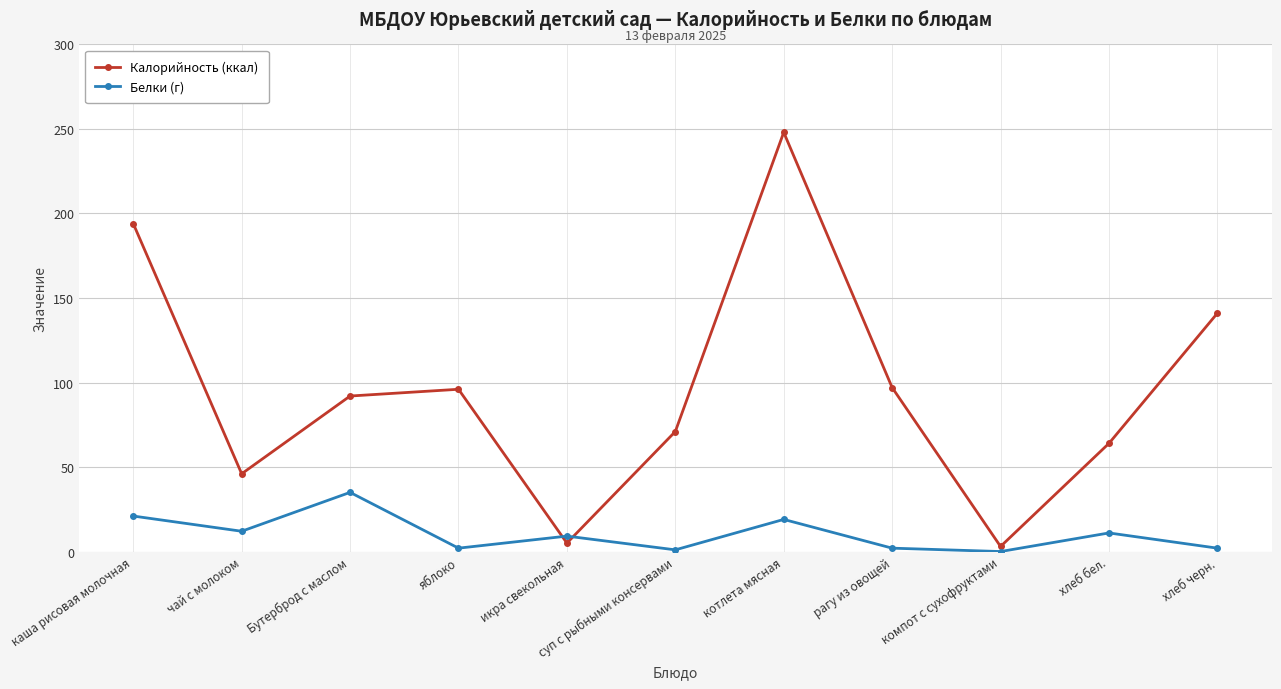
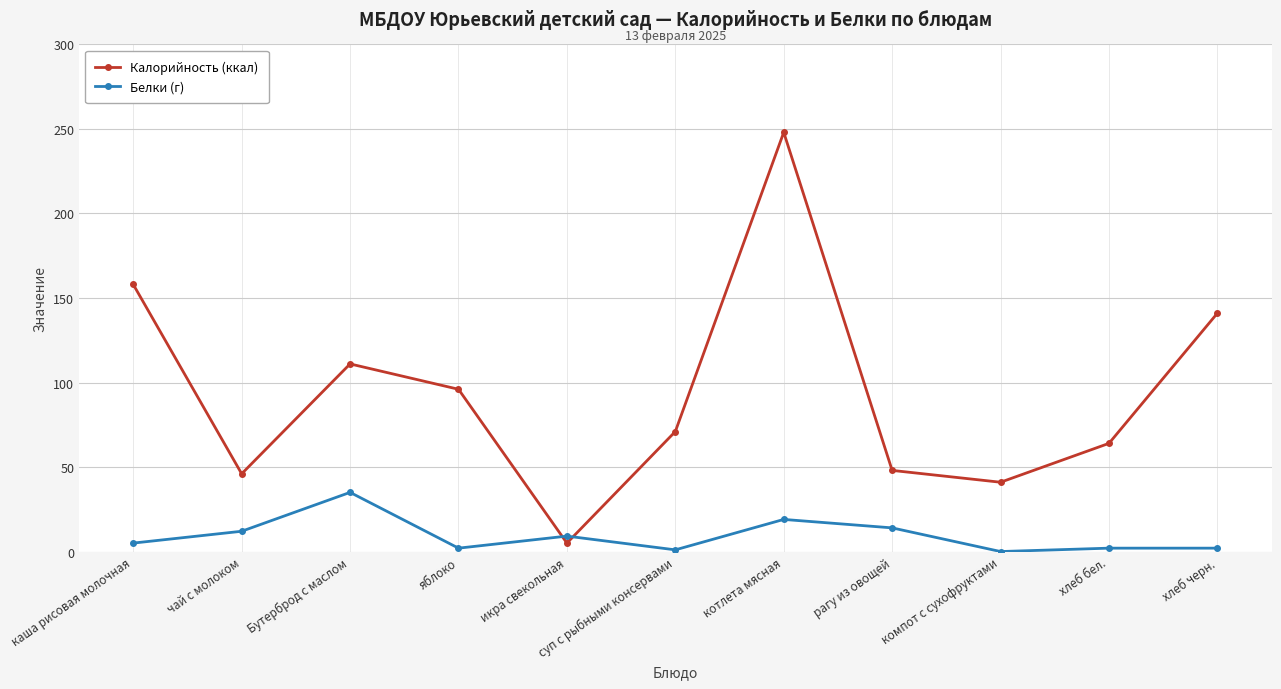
Калорийность (ккал), каша рисовая молочная: 194 -> 158
Белки (г), каша рисовая молочная: 21 -> 5
Калорийность (ккал), Бутерброд с маслом: 92 -> 111
Калорийность (ккал), рагу из овощей: 97 -> 48
Белки (г), рагу из овощей: 2 -> 14
Калорийность (ккал), компот с сухофруктами: 3 -> 41
Белки (г), хлеб бел.: 11 -> 2
